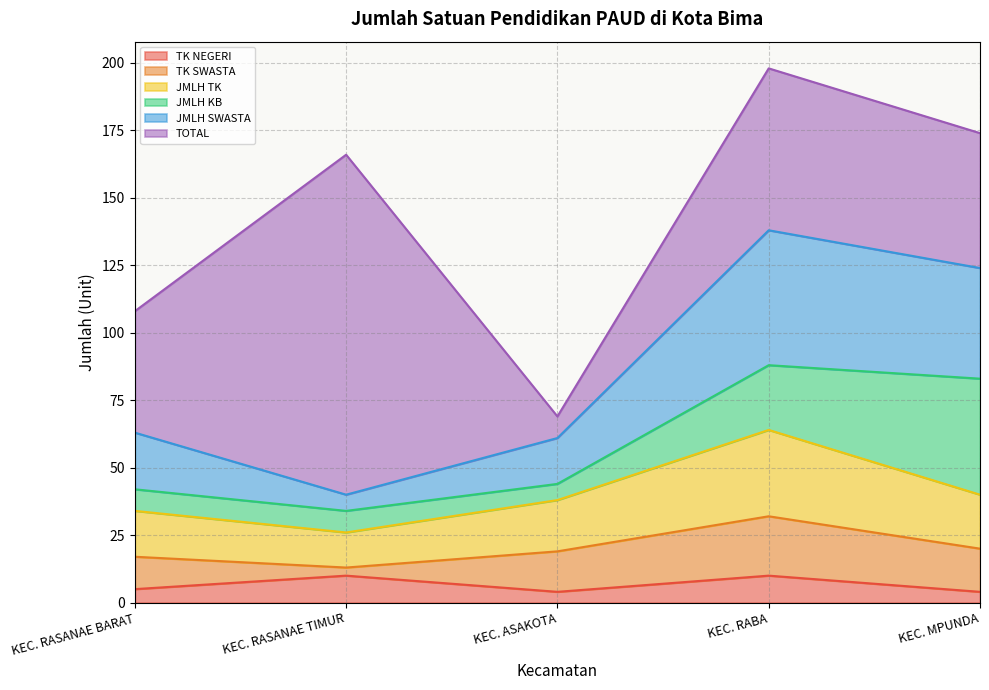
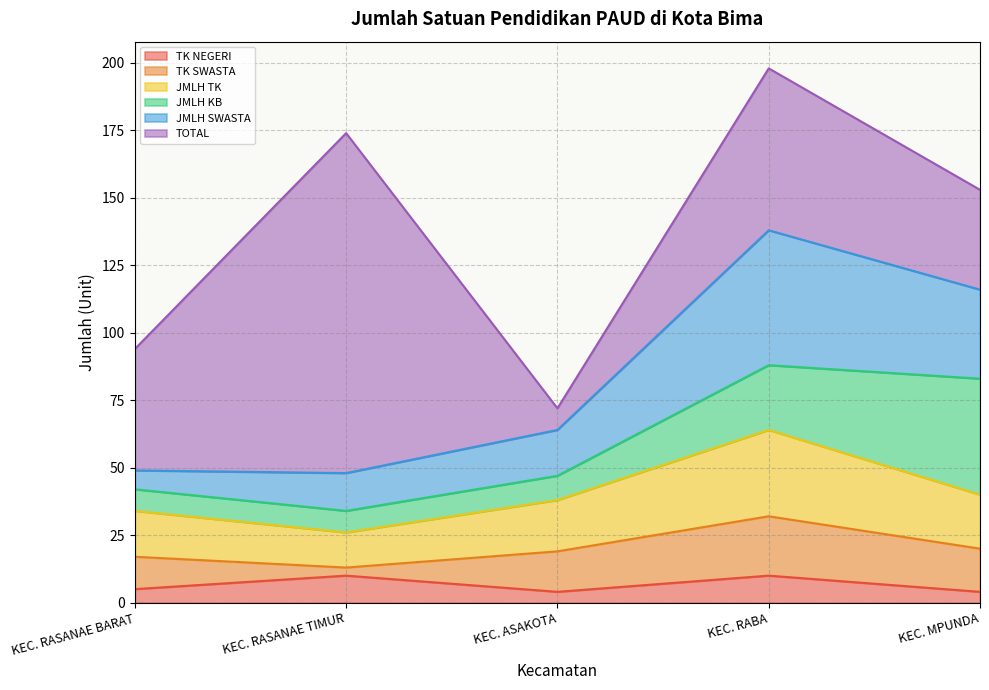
JMLH SWASTA, KEC. RASANAE BARAT: 21 -> 7
JMLH SWASTA, KEC. RASANAE TIMUR: 6 -> 14
JMLH KB, KEC. ASAKOTA: 6 -> 9
JMLH SWASTA, KEC. MPUNDA: 41 -> 33
TOTAL, KEC. MPUNDA: 50 -> 37
